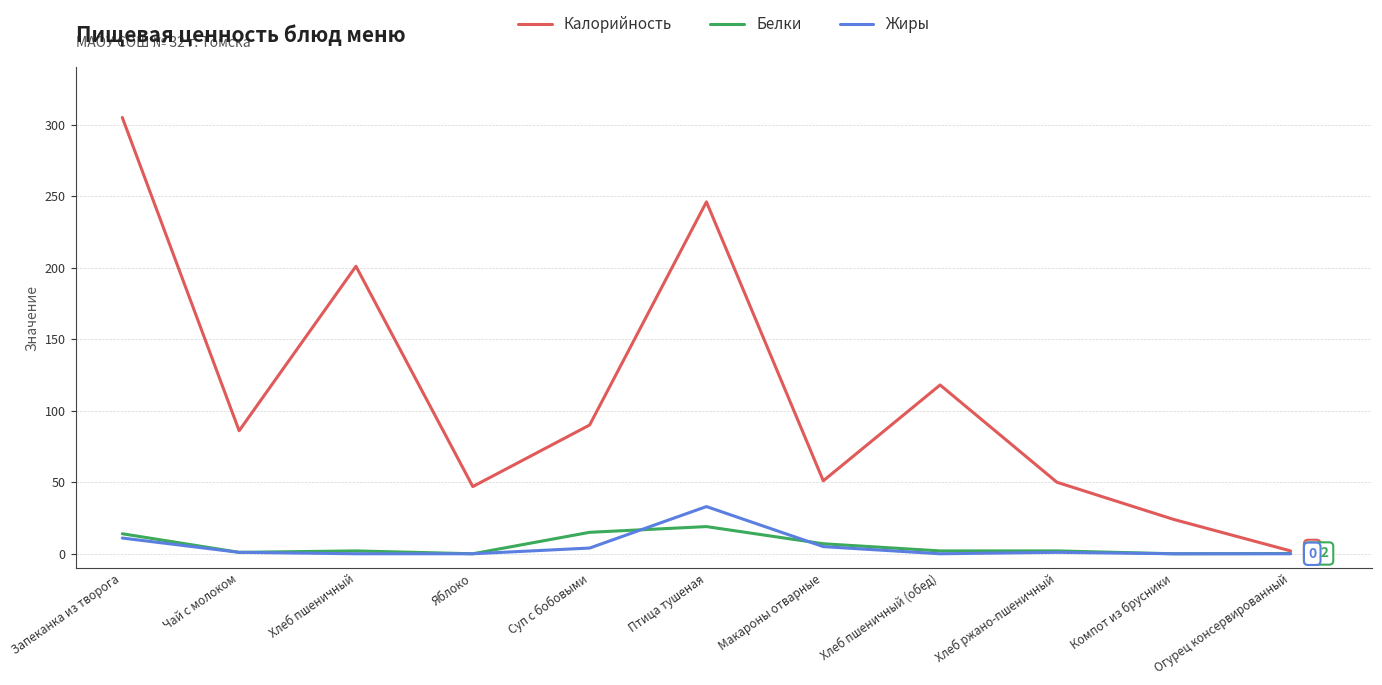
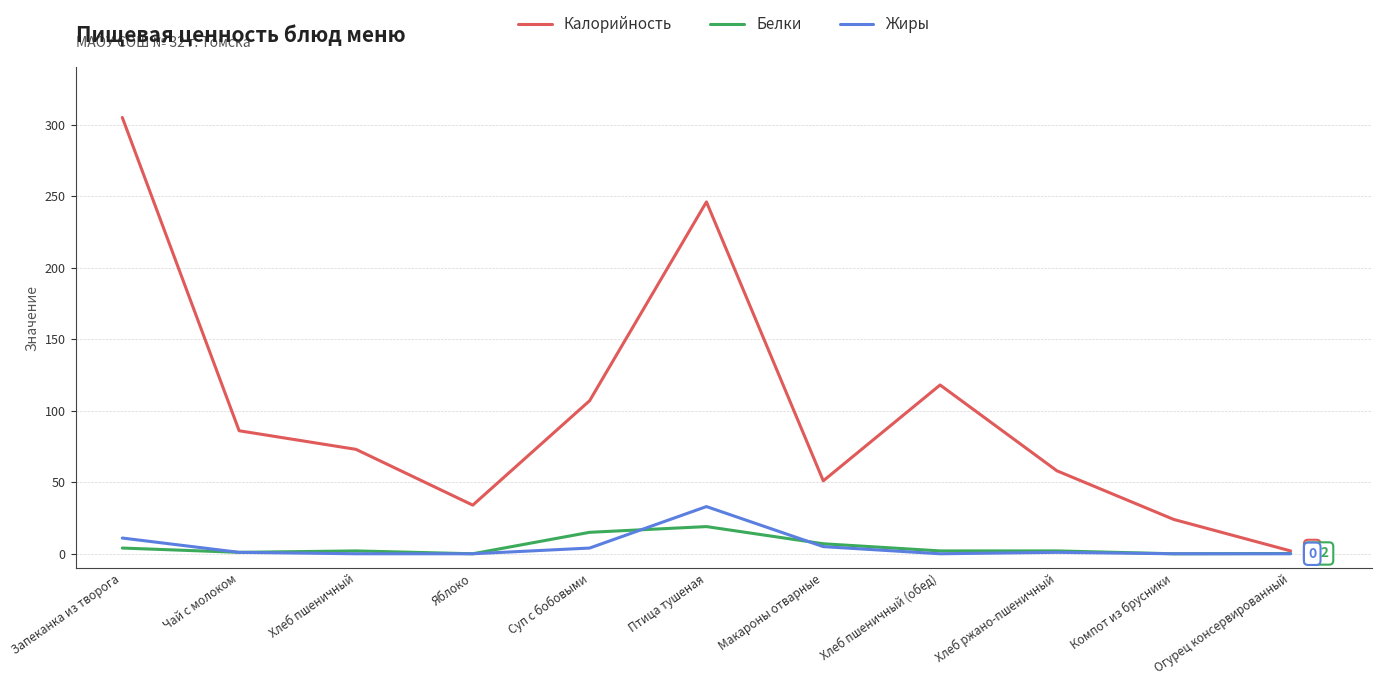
Белки, Запеканка из творога: 14 -> 4
Калорийность, Хлеб пшеничный: 201 -> 73
Калорийность, Яблоко: 47 -> 34
Калорийность, Суп с бобовыми: 90 -> 107
Калорийность, Хлеб ржано-пшеничный: 50 -> 58
